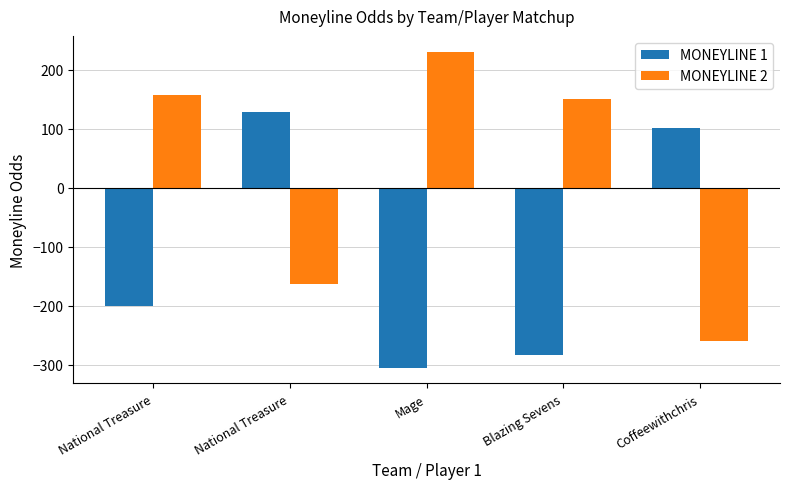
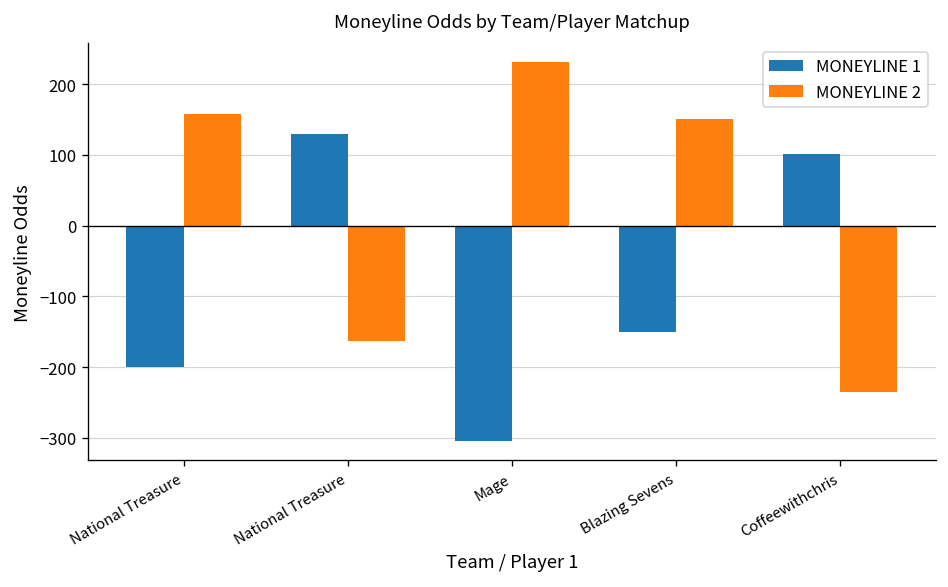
MONEYLINE 1, Blazing Sevens: -280 -> -150
MONEYLINE 2, Coffeewithchris: -260 -> -240
